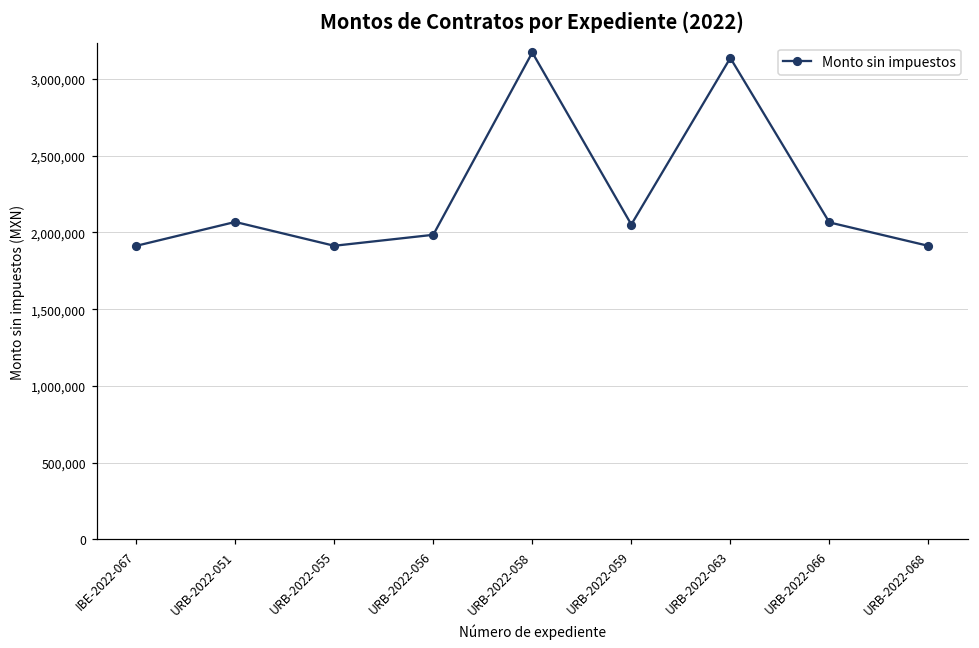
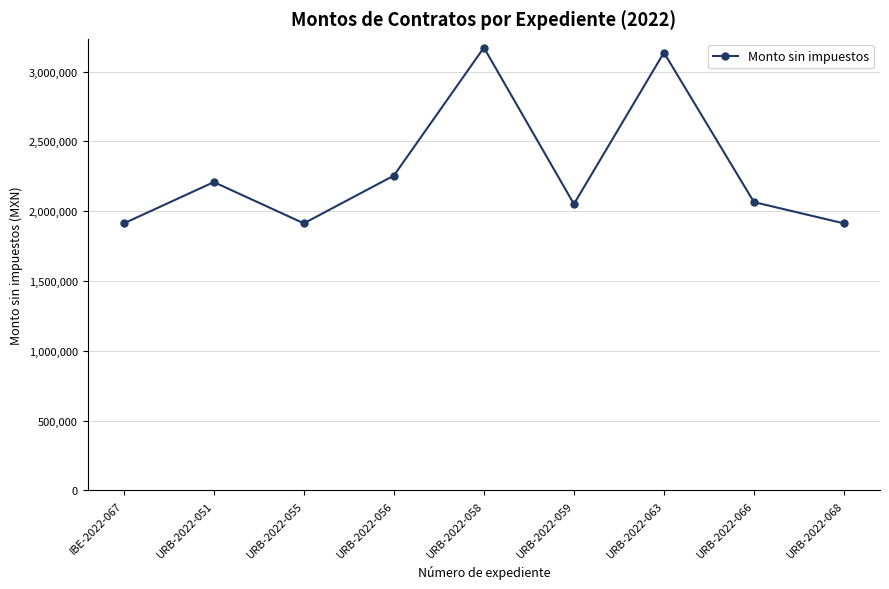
URB-2022-051: 2,070,000 -> 2,210,000
URB-2022-056: 1,980,000 -> 2,250,000
